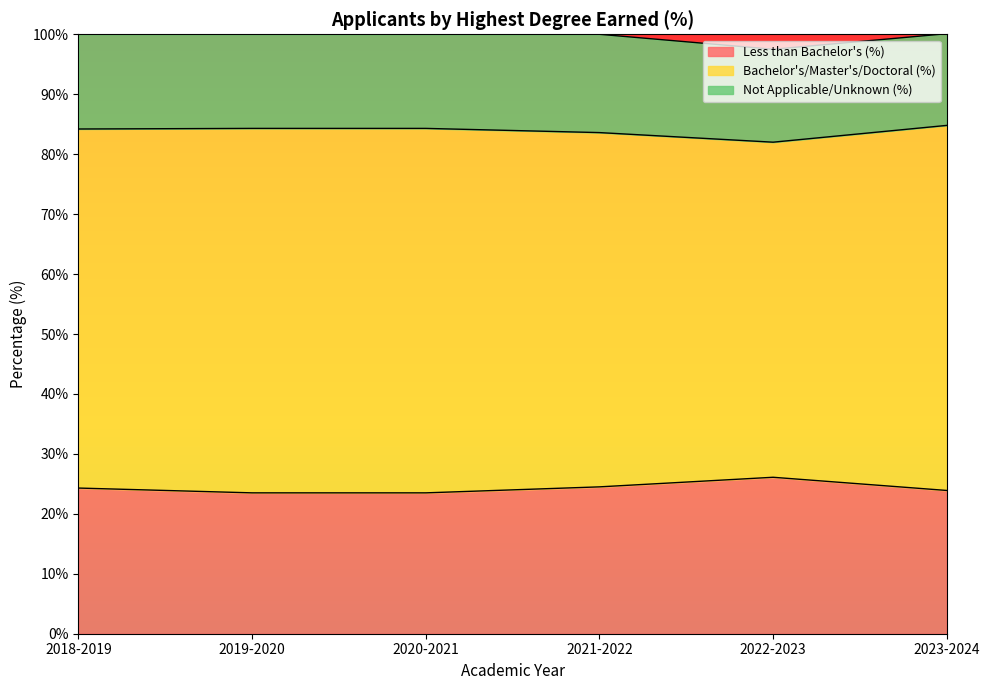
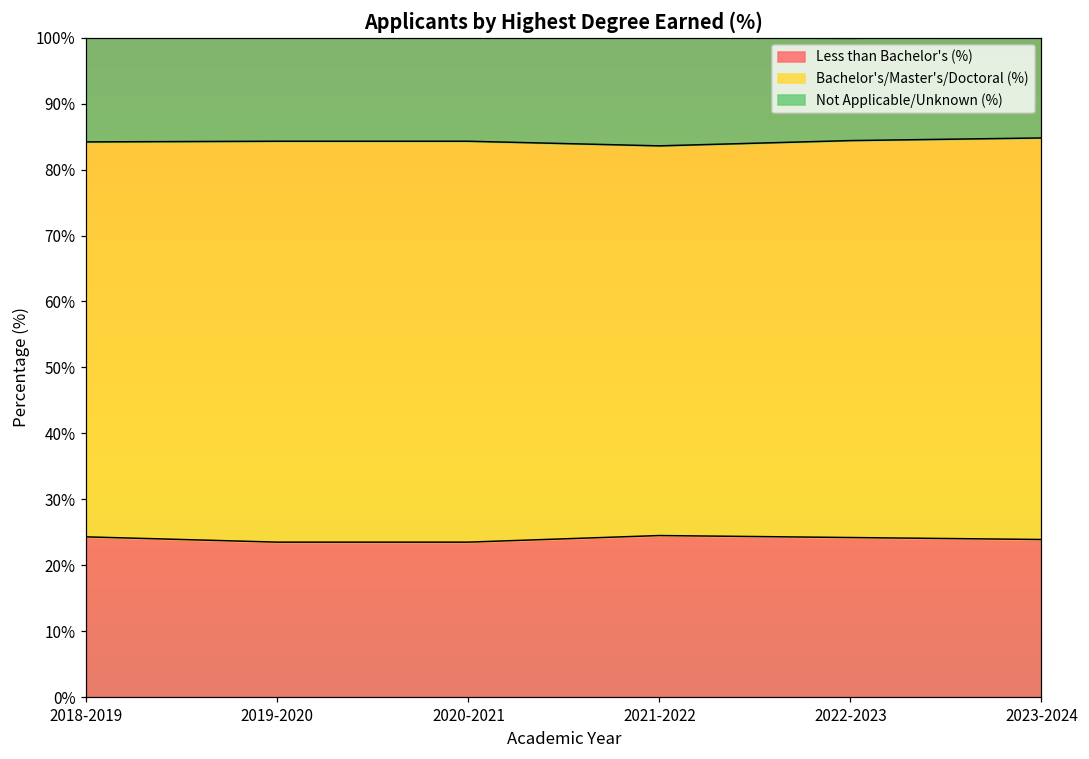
Less than Bachelor's (%), 2022-2023: 26% -> 24%
Bachelor's/Master's/Doctoral (%), 2022-2023: 56% -> 60%
